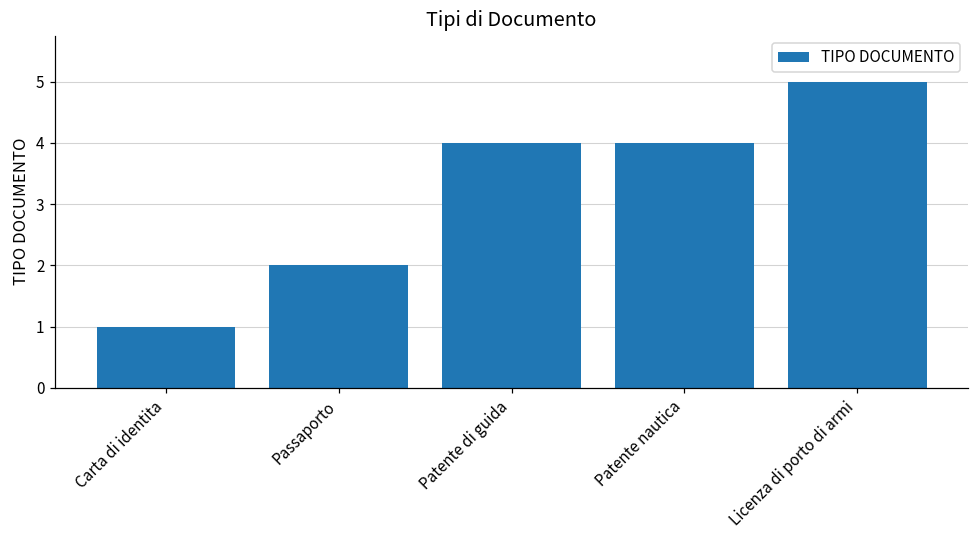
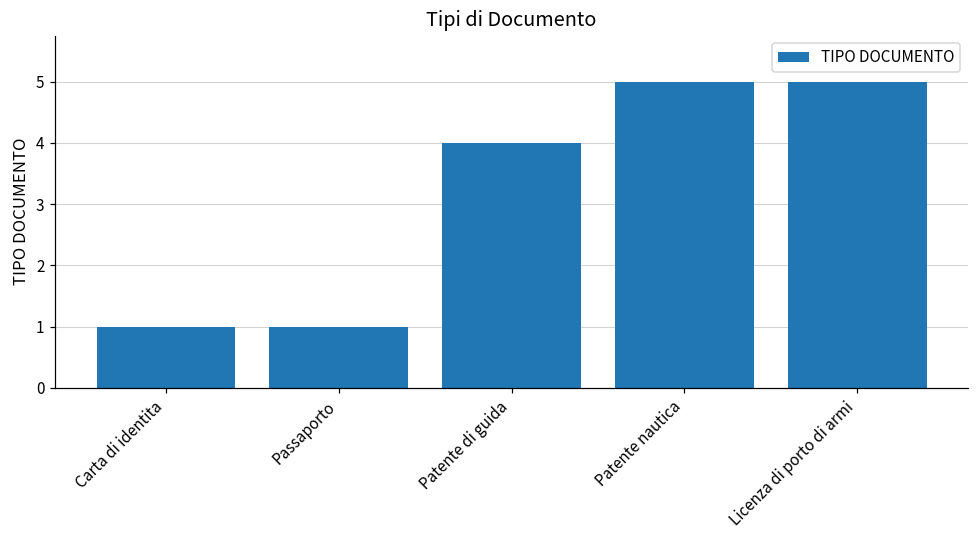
Passaporto: 2 -> 1
Patente nautica: 4 -> 5
